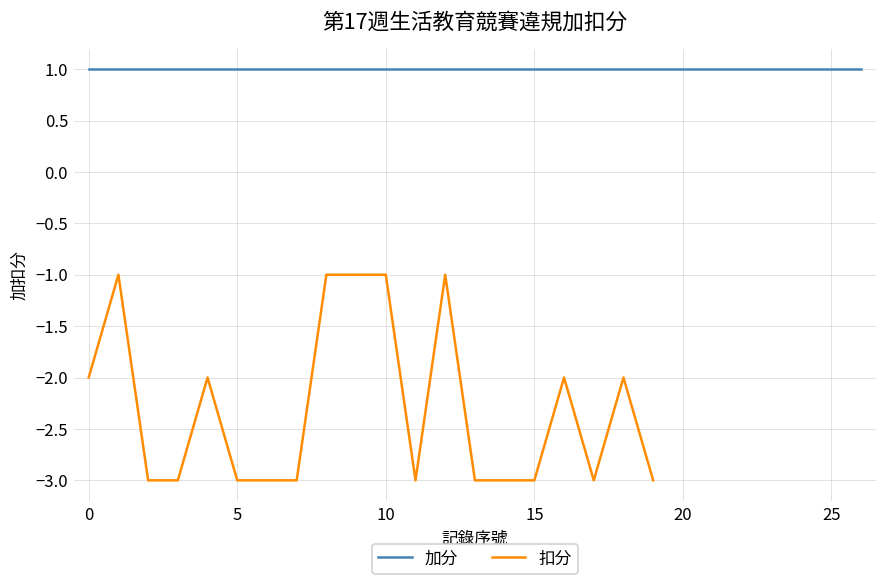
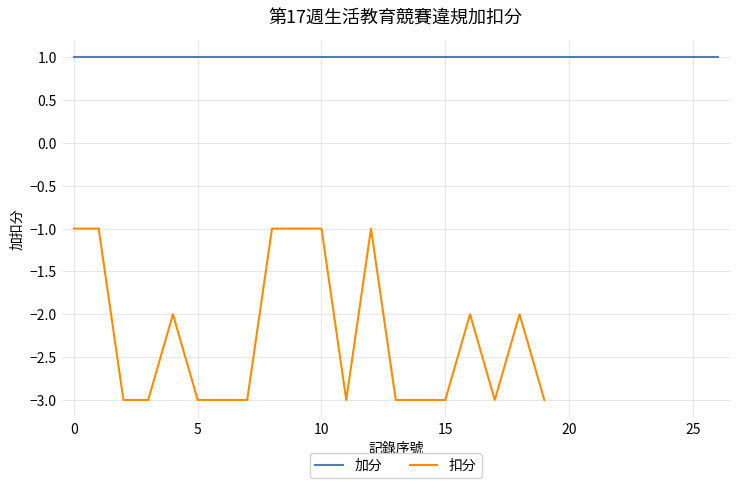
扣分, 0: -2 -> -1
